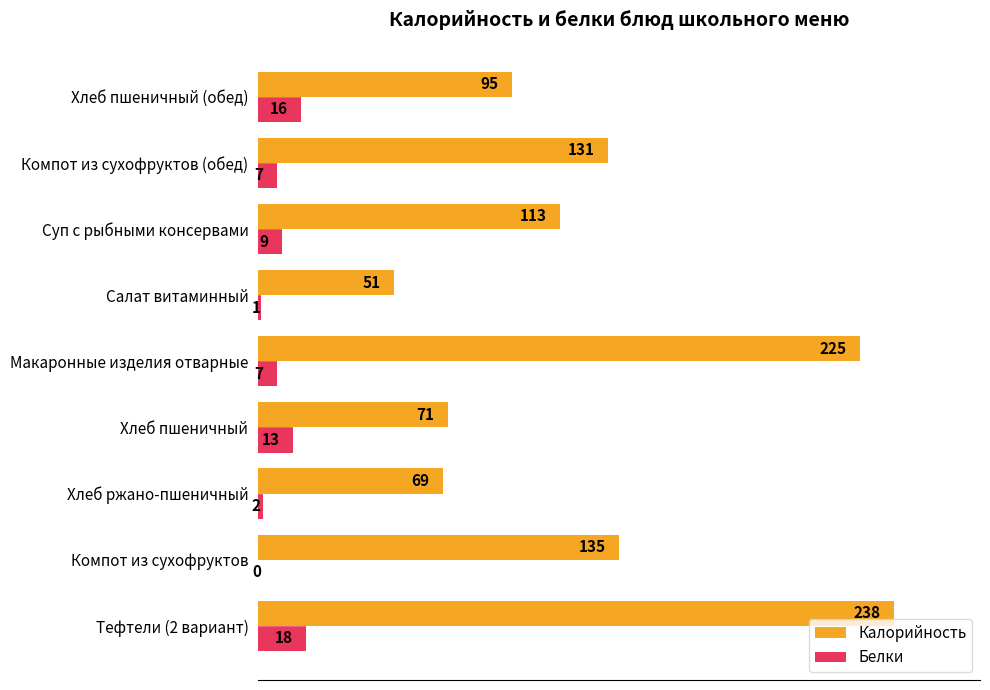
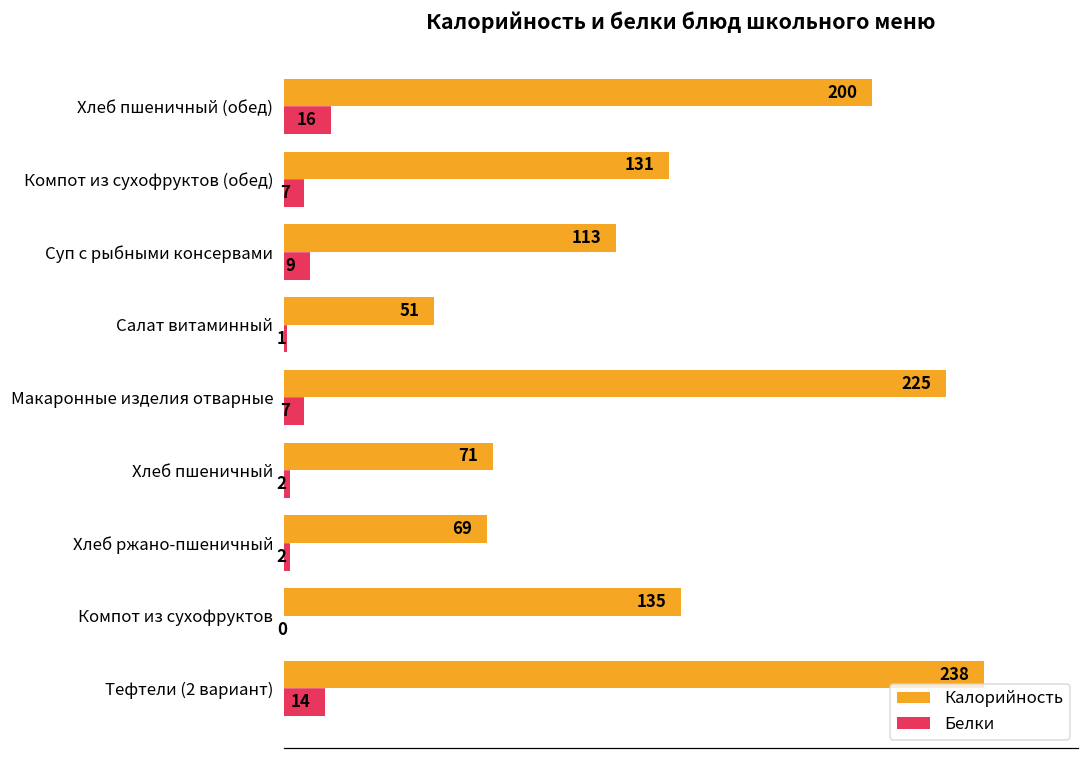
Калорийность, Хлеб пшеничный (обед): 95 -> 200
Белки, Хлеб пшеничный: 13 -> 2
Белки, Тефтели (2 вариант): 18 -> 14
